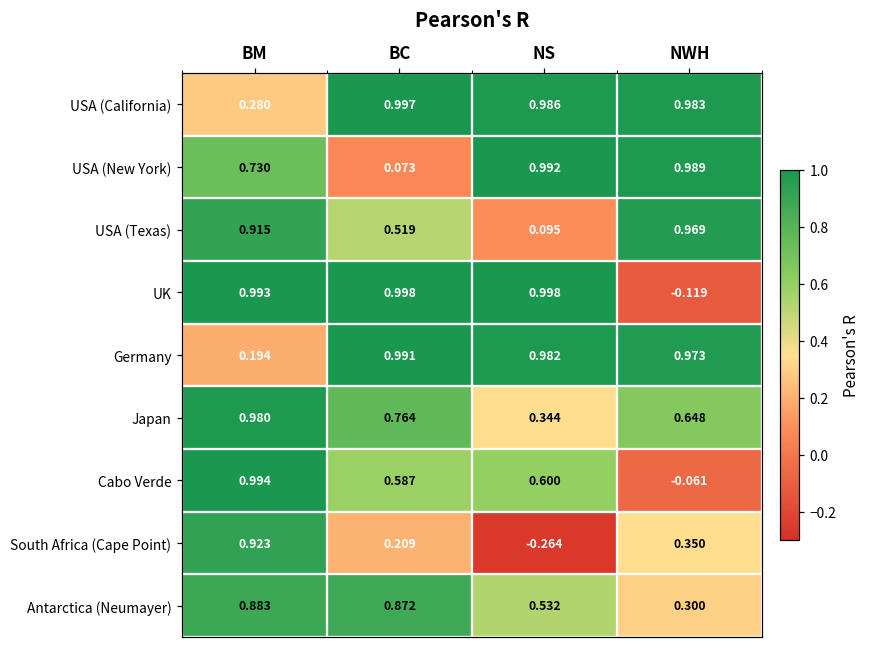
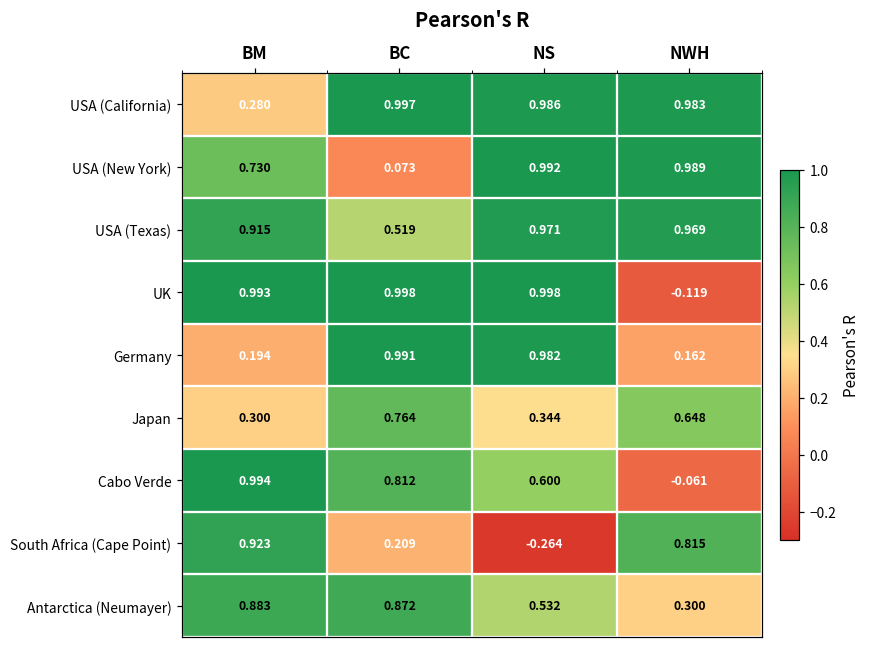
USA (Texas), NS: 0.095 -> 0.971
Germany, NWH: 0.973 -> 0.162
Japan, BM: 0.980 -> 0.300
Cabo Verde, BC: 0.587 -> 0.812
South Africa (Cape Point), NWH: 0.350 -> 0.815
